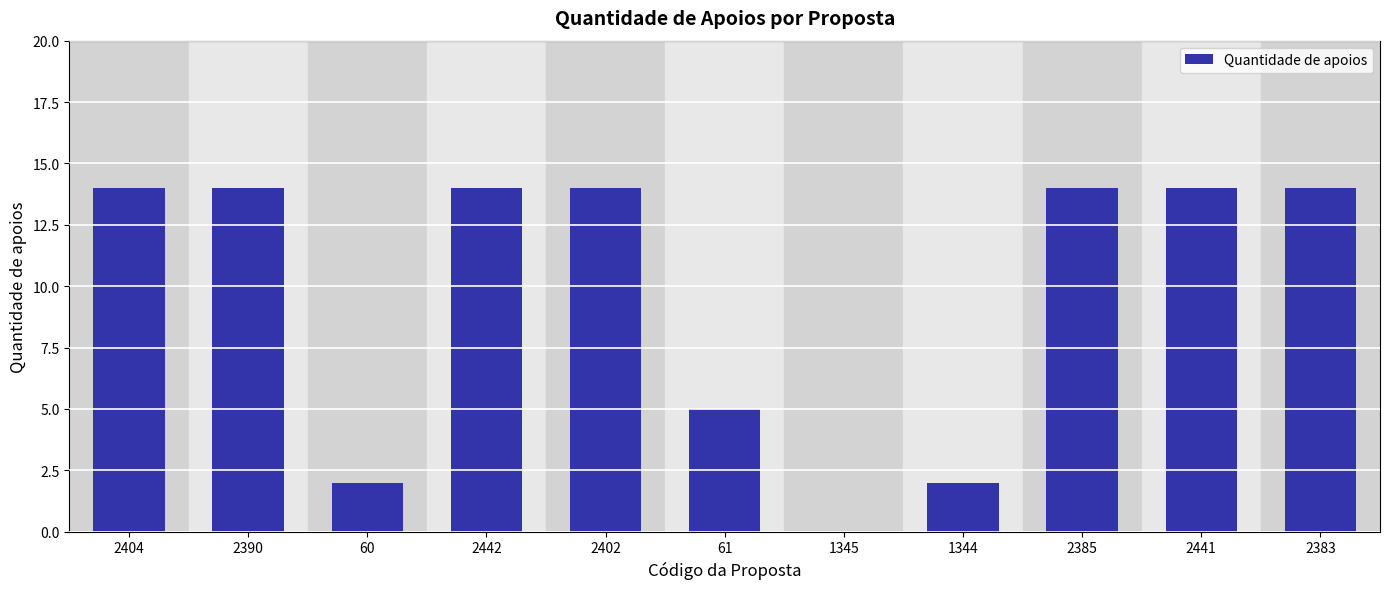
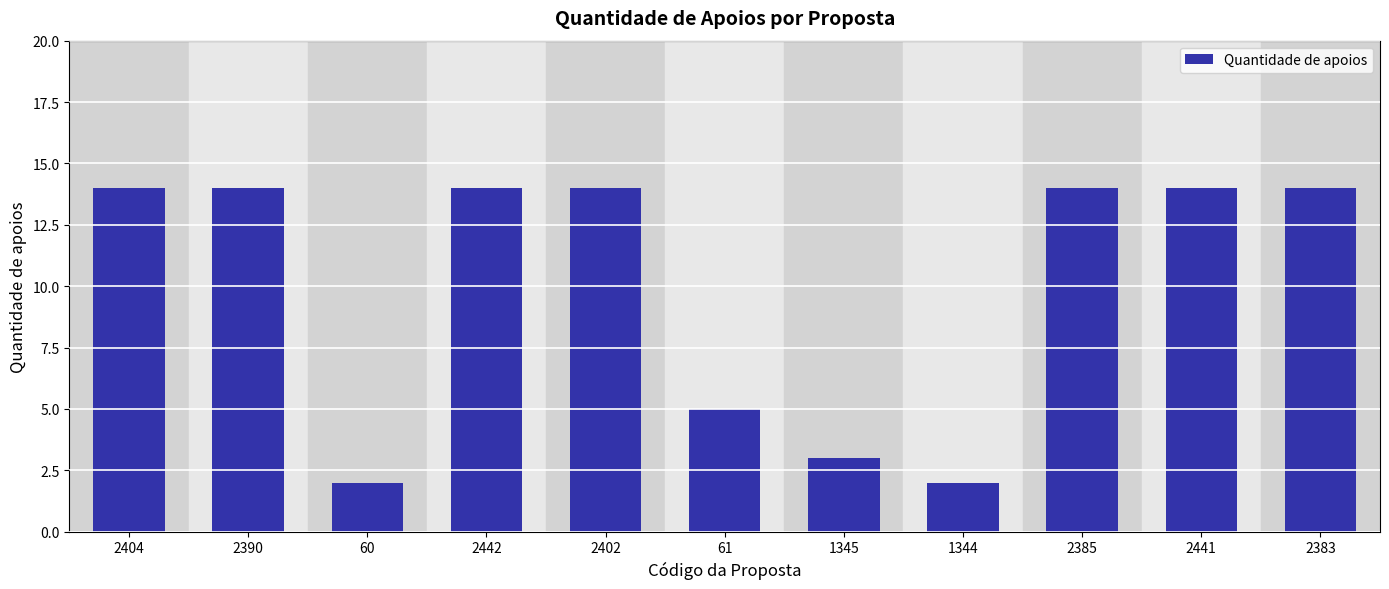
1345: 0 -> 3
